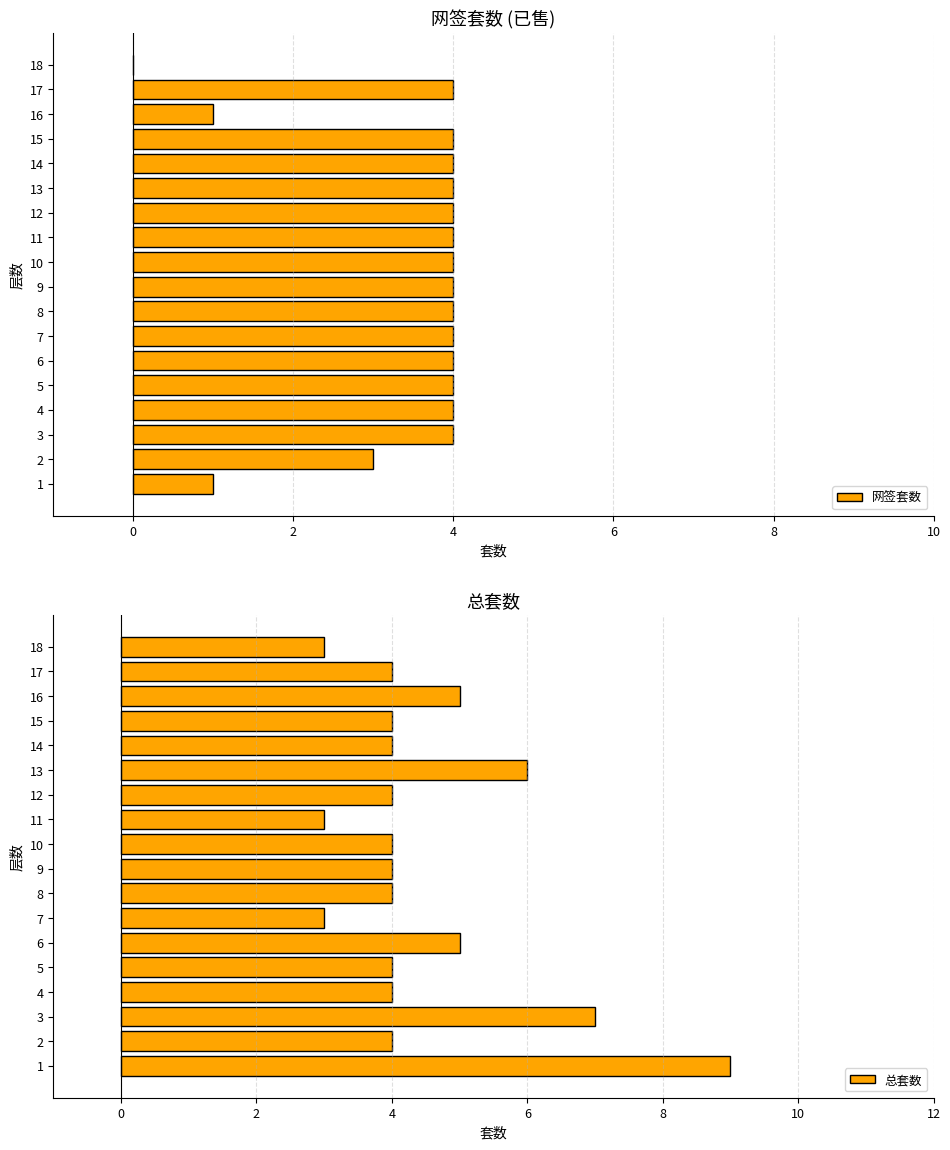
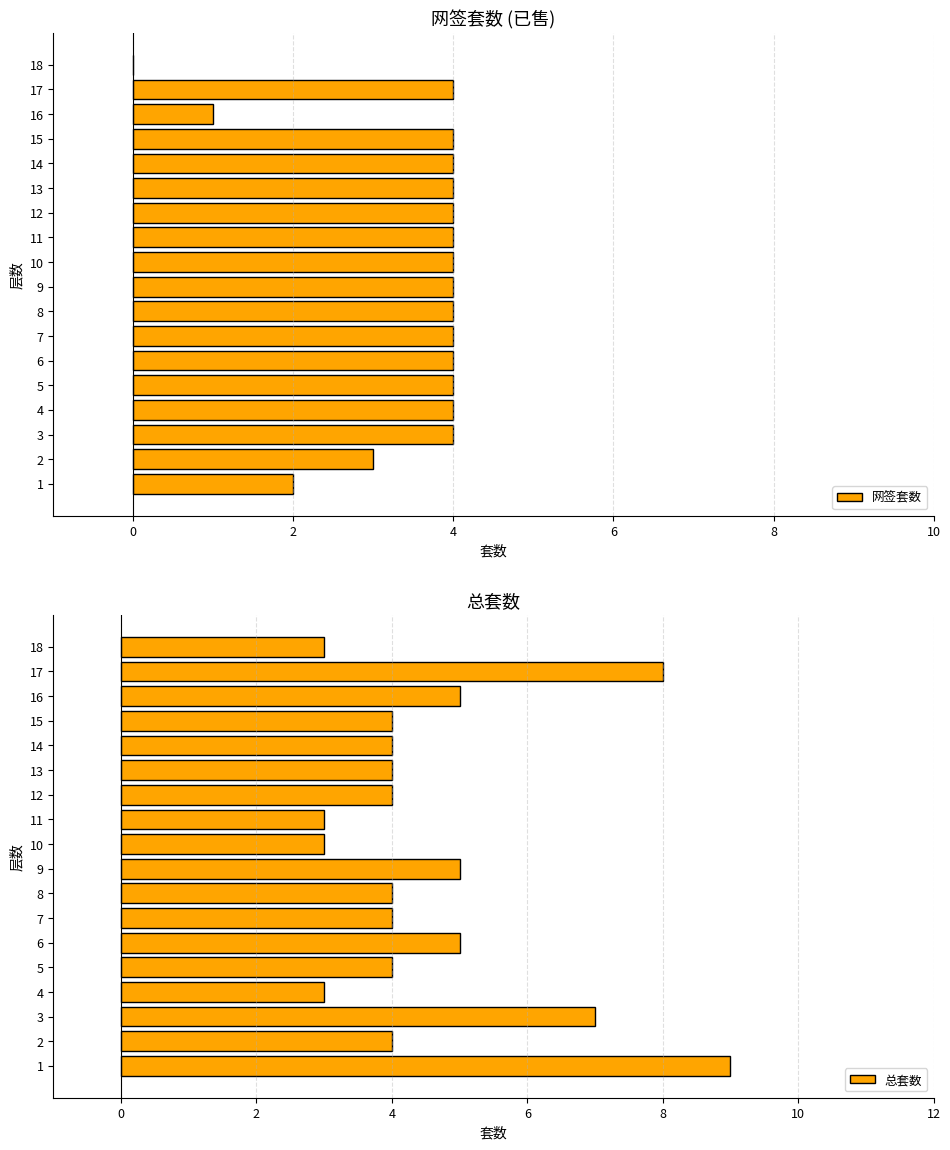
网签套数 (已售), 1: 1 -> 2
总套数, 17: 4 -> 8
总套数, 13: 6 -> 4
总套数, 10: 4 -> 3
总套数, 9: 4 -> 5
总套数, 7: 3 -> 4
总套数, 4: 4 -> 3
